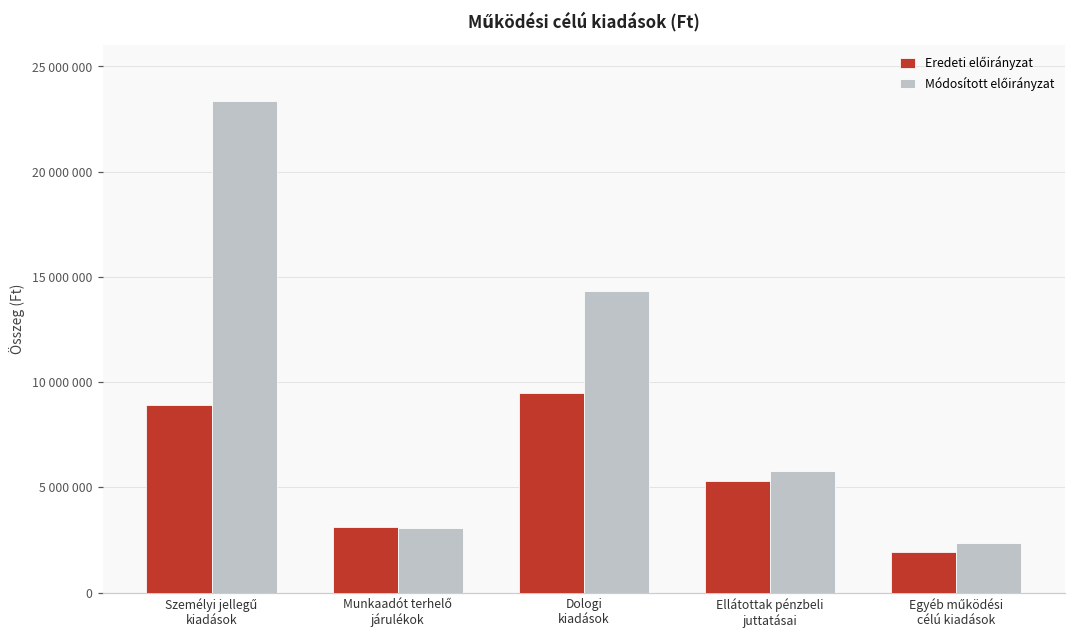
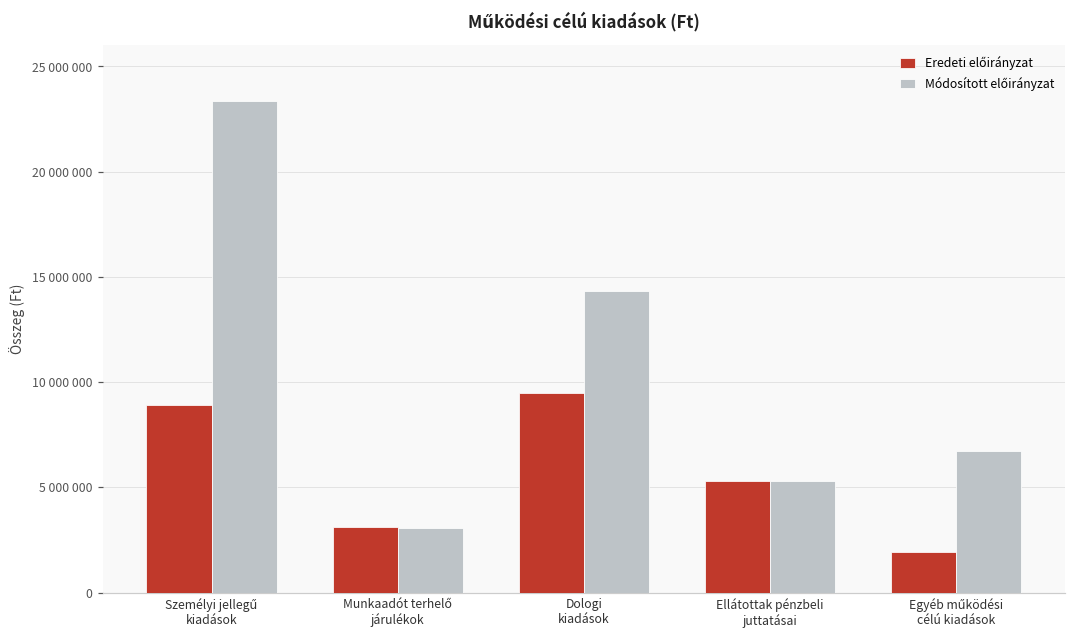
Módosított előirányzat, Ellátottak pénzbeli juttatásai: 5800000 -> 5300000
Módosított előirányzat, Egyéb működési célú kiadások: 2300000 -> 6700000
